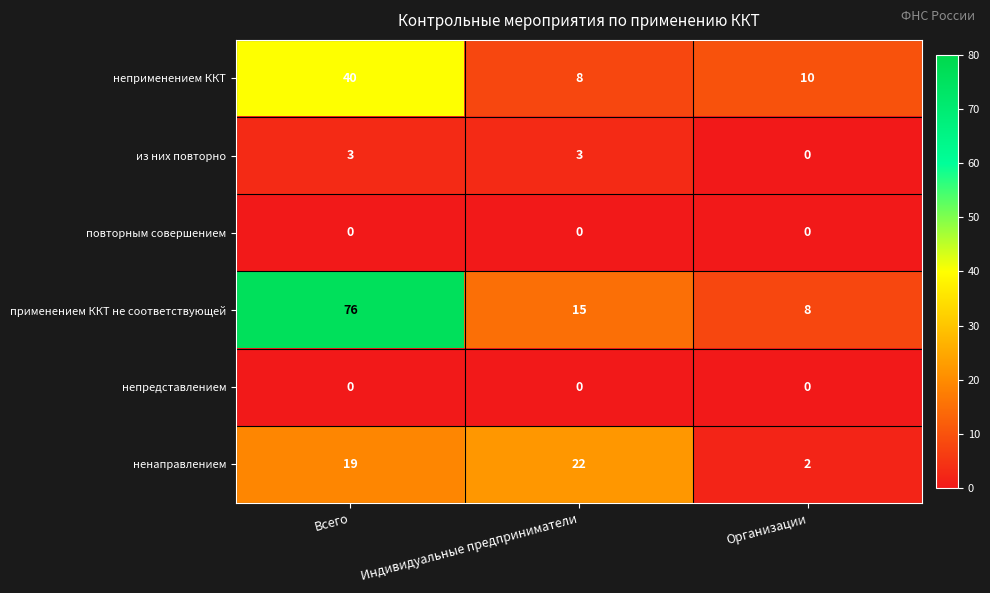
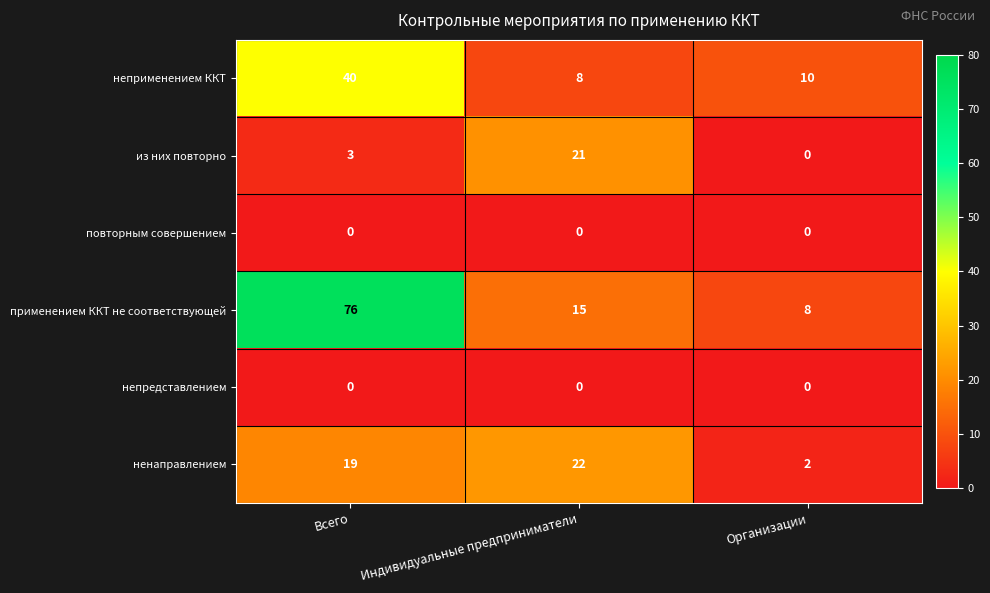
из них повторно, Индивидуальные предприниматели: 3 -> 21
